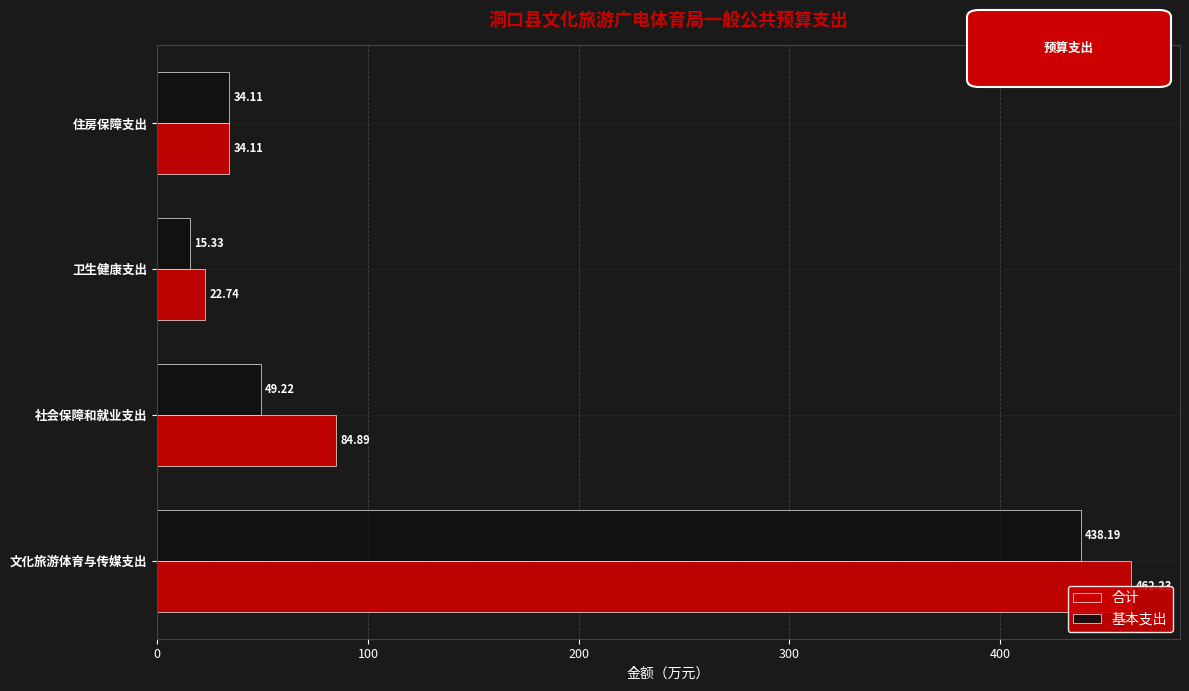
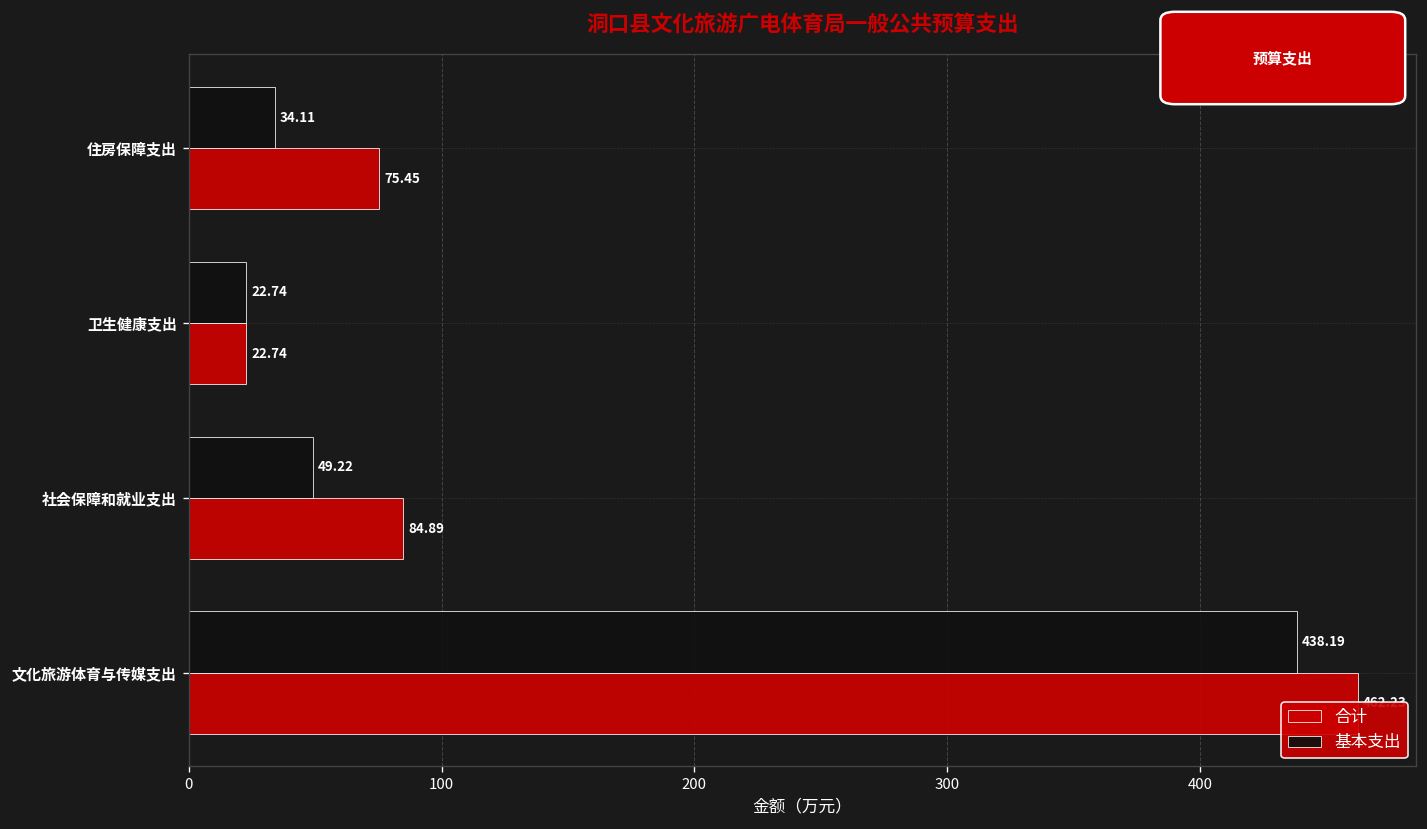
合计, 住房保障支出: 34.11 -> 75.45
基本支出, 卫生健康支出: 15.33 -> 22.74
